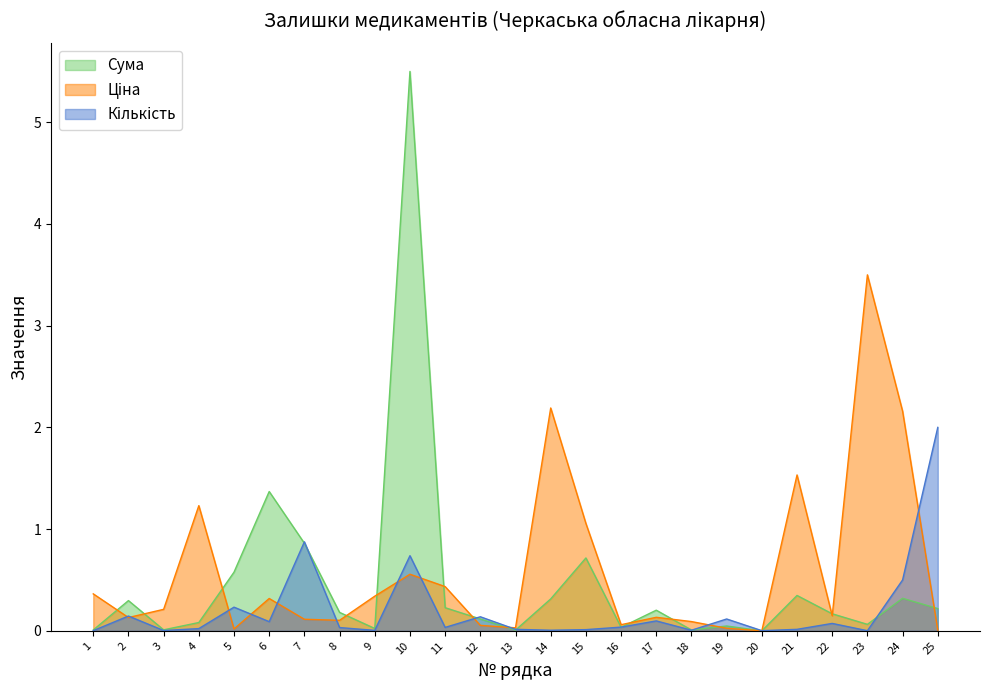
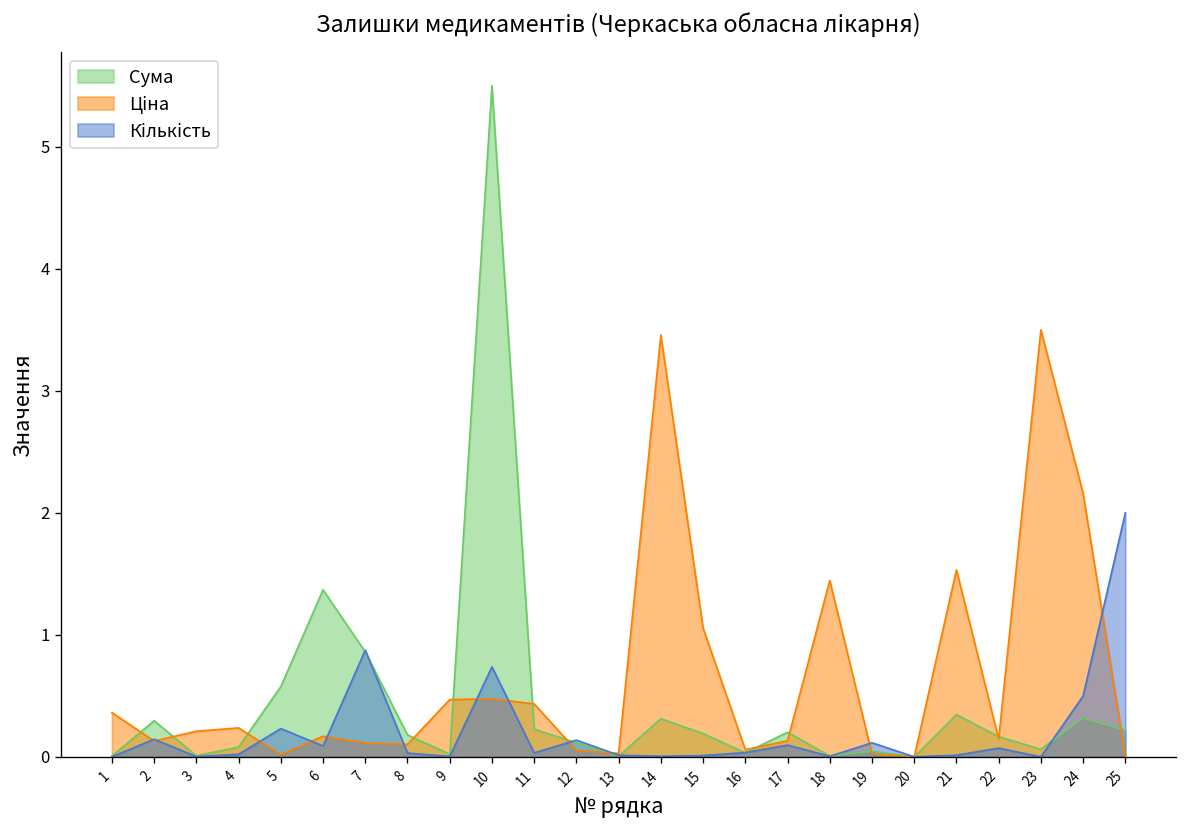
Ціна, 4: 1.23 -> 0.24
Ціна, 6: 0.32 -> 0.17
Ціна, 9: 0.34 -> 0.47
Ціна, 10: 0.56 -> 0.48
Ціна, 14: 2.19 -> 3.46
Сума, 15: 0.72 -> 0.19
Ціна, 18: 0.09 -> 1.45
